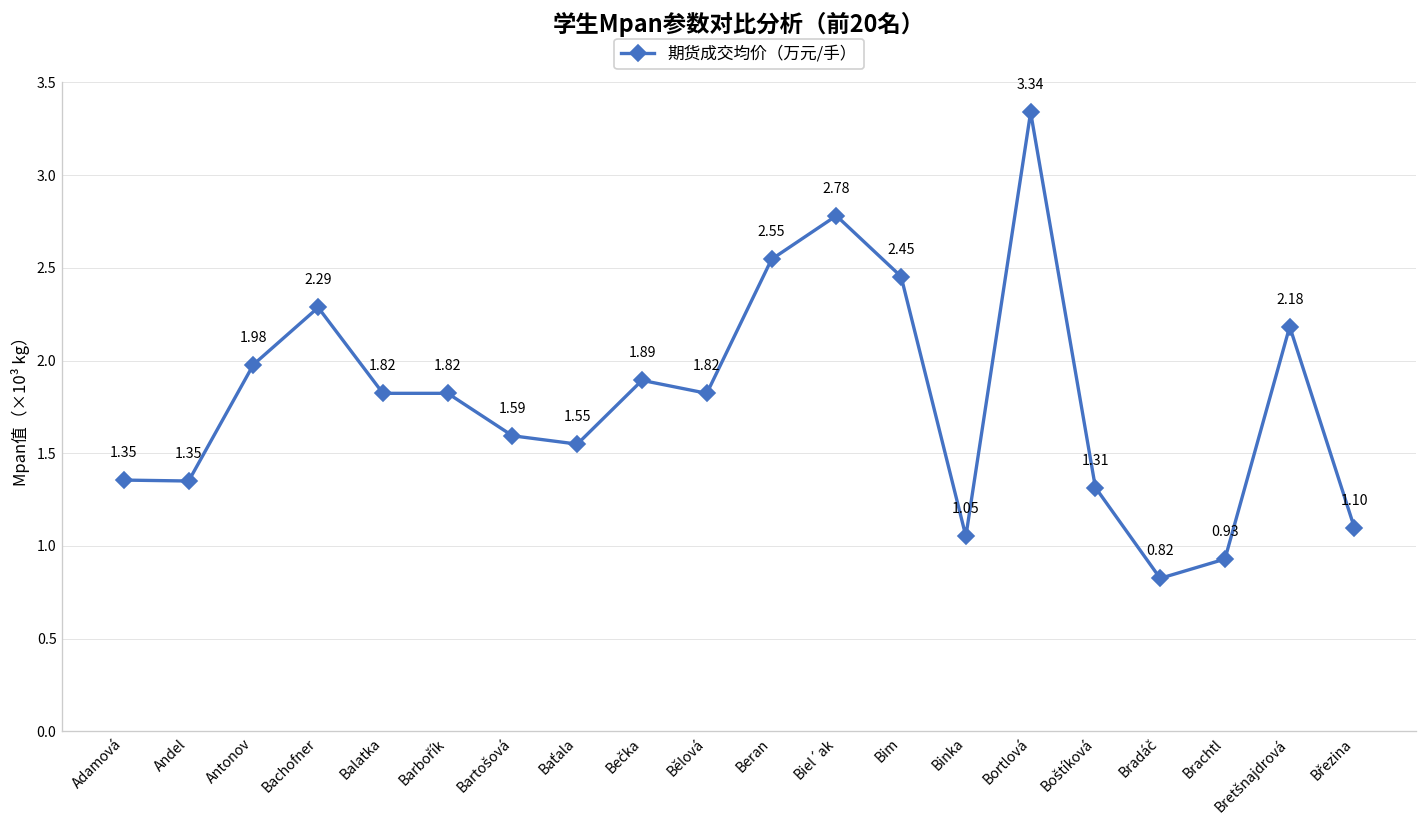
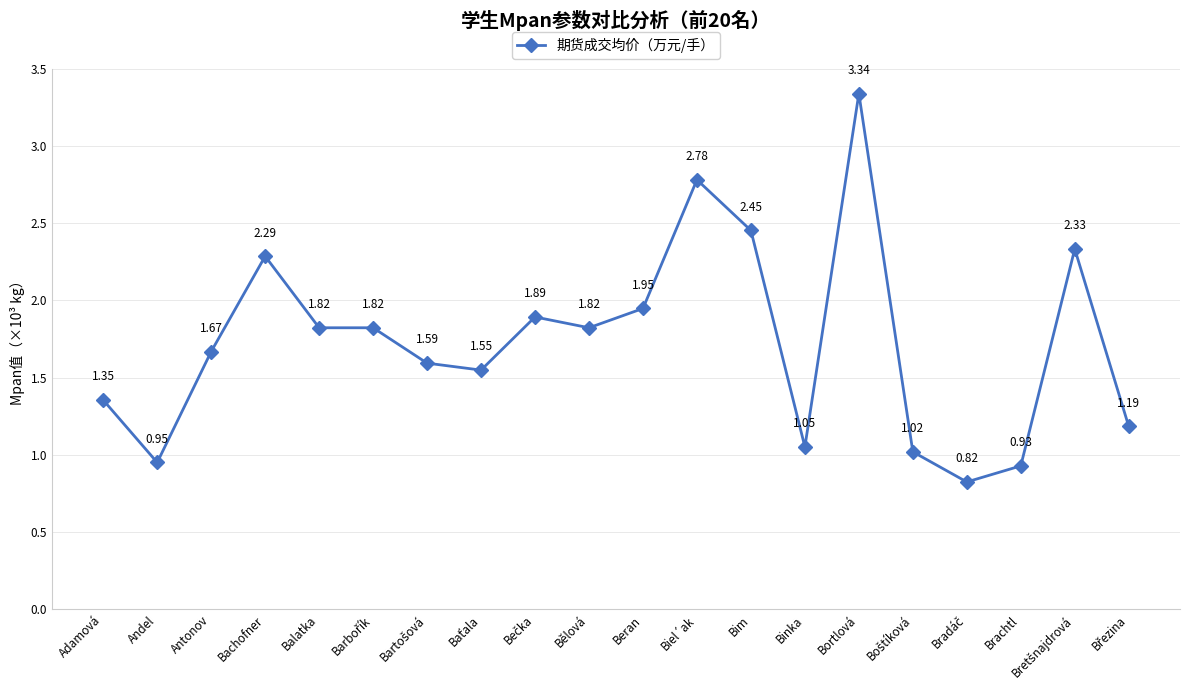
Andel: 1.35 -> 0.95
Antonov: 1.98 -> 1.67
Beran: 2.55 -> 1.95
Boštíková: 1.31 -> 1.02
Bretšnajdrová: 2.18 -> 2.33
Březina: 1.10 -> 1.19
